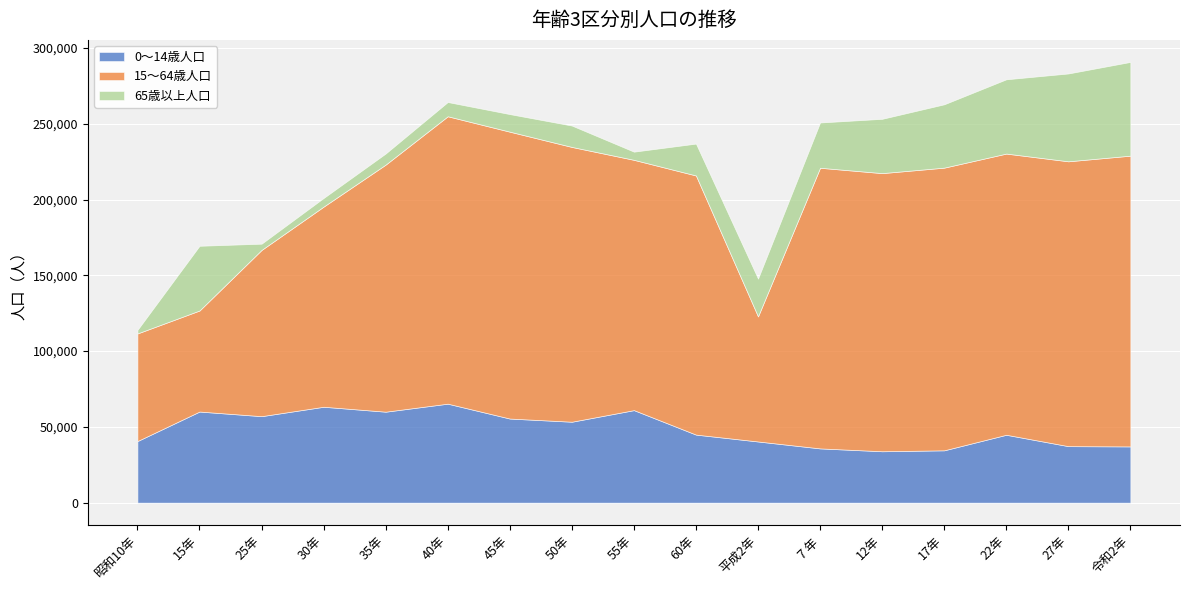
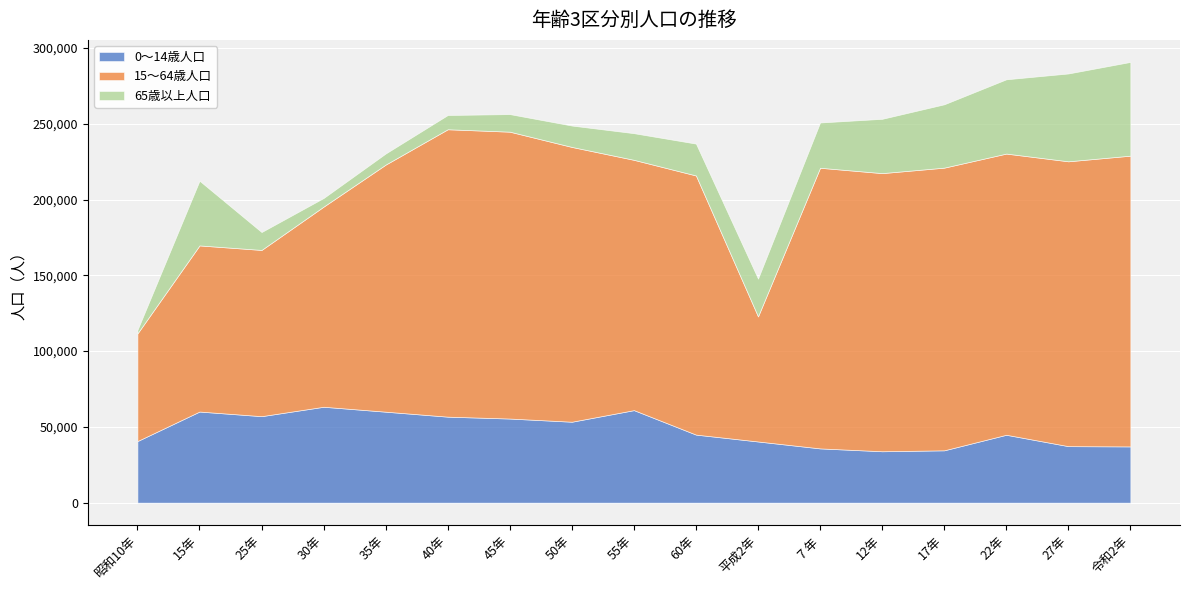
15～64歳人口, 15年: 67,000 -> 110,000
65歳以上人口, 25年: 4,000 -> 12,000
0～14歳人口, 40年: 65,000 -> 57,000
65歳以上人口, 55年: 5,000 -> 18,000
